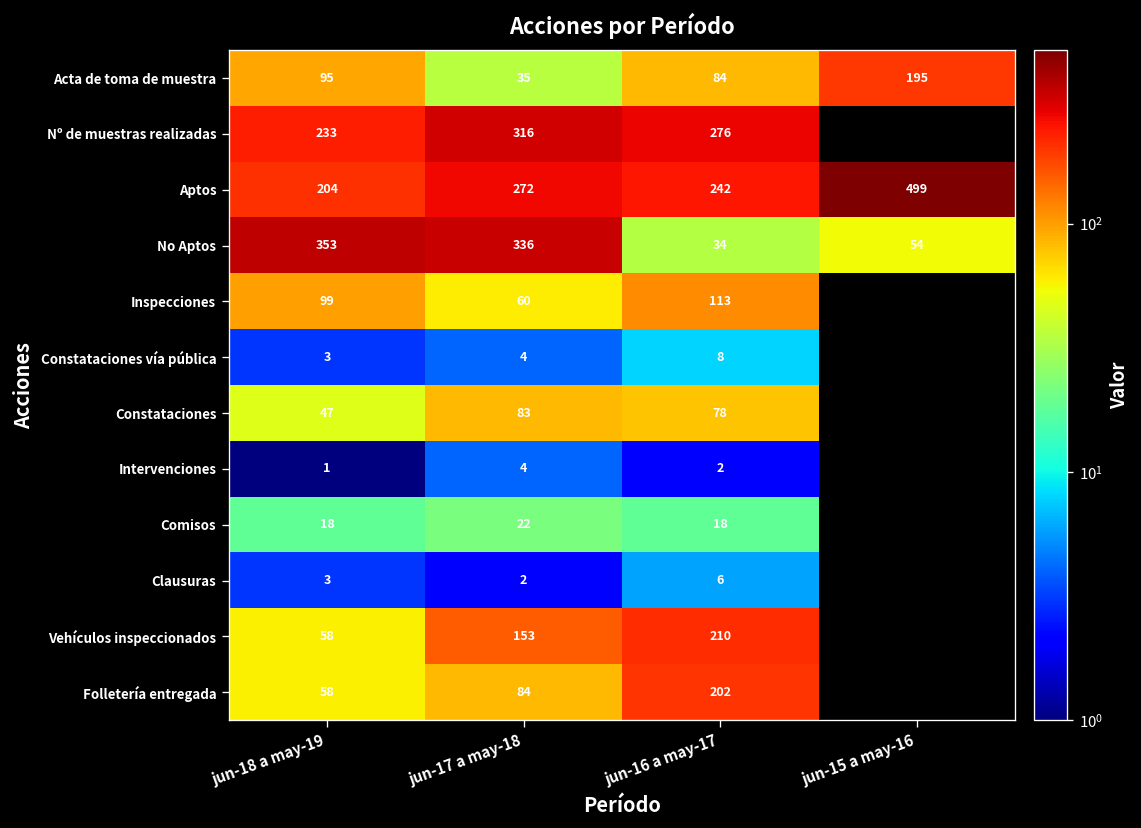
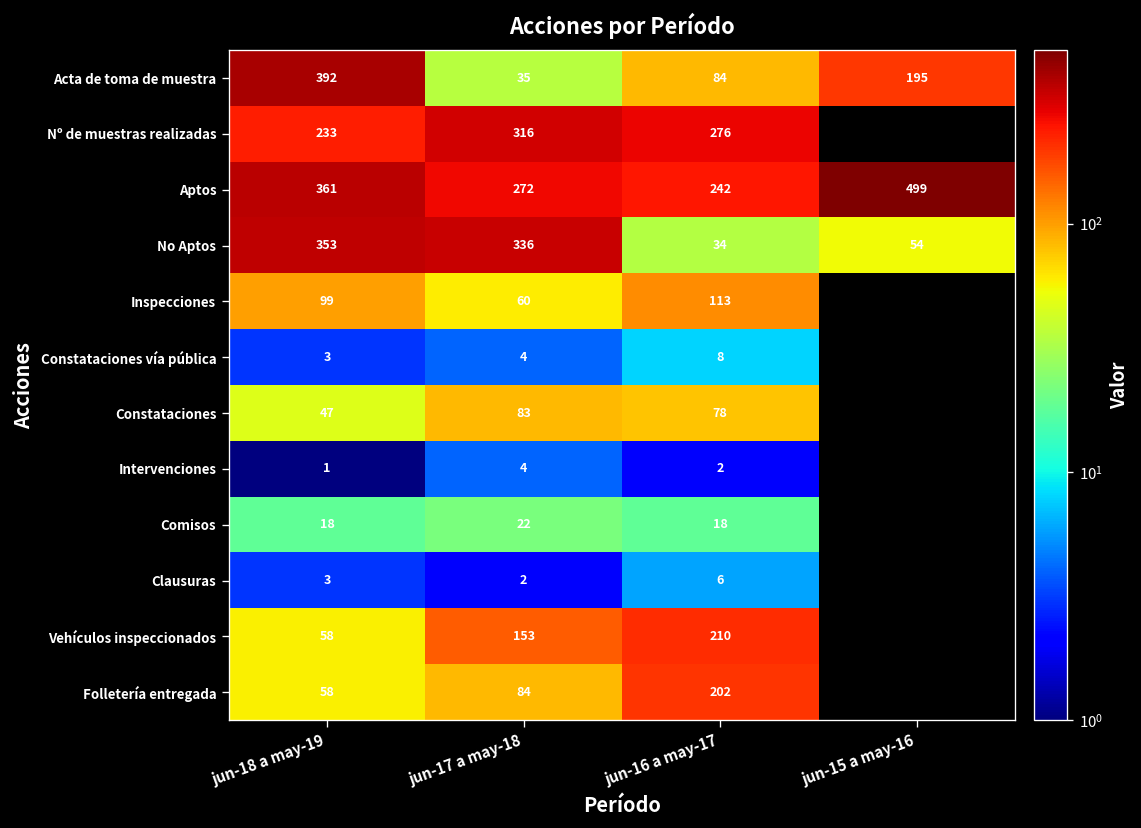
Acta de toma de muestra, jun-18 a may-19: 95 -> 392
Aptos, jun-18 a may-19: 204 -> 361
